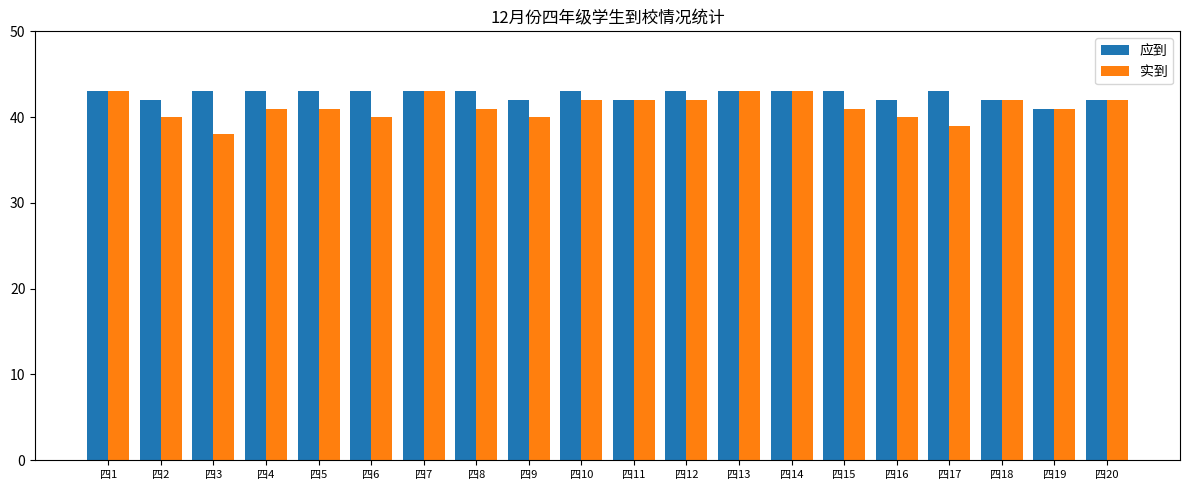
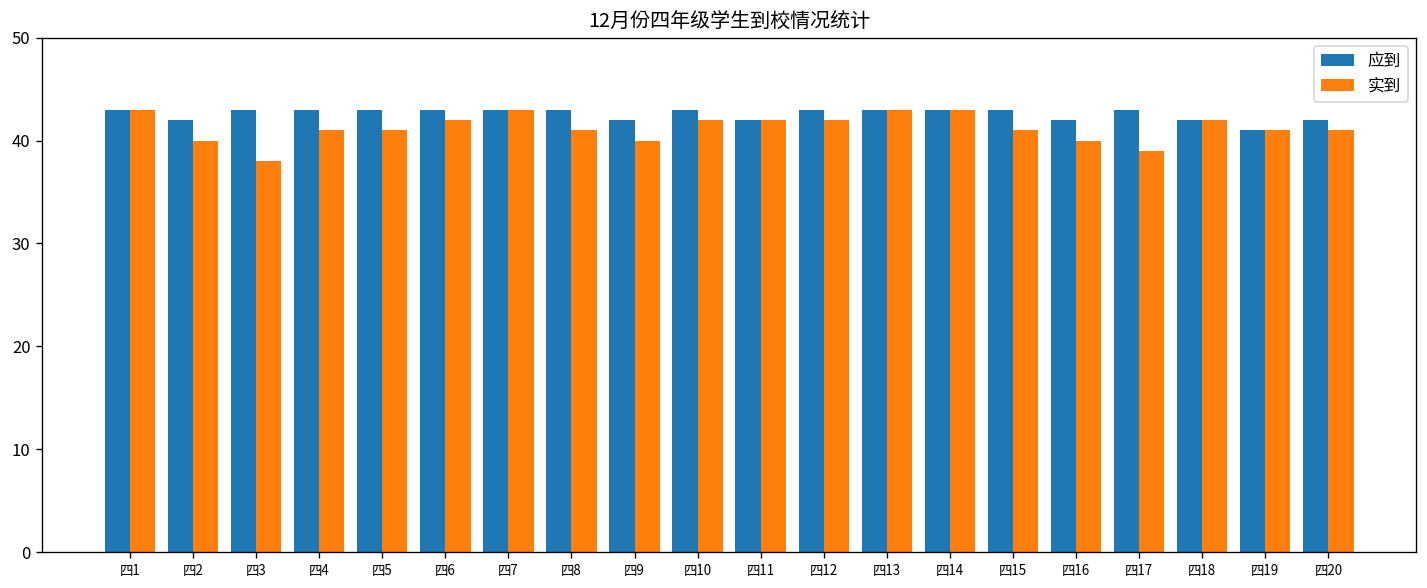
实到, 四6: 40 -> 42
实到, 四20: 42 -> 41
